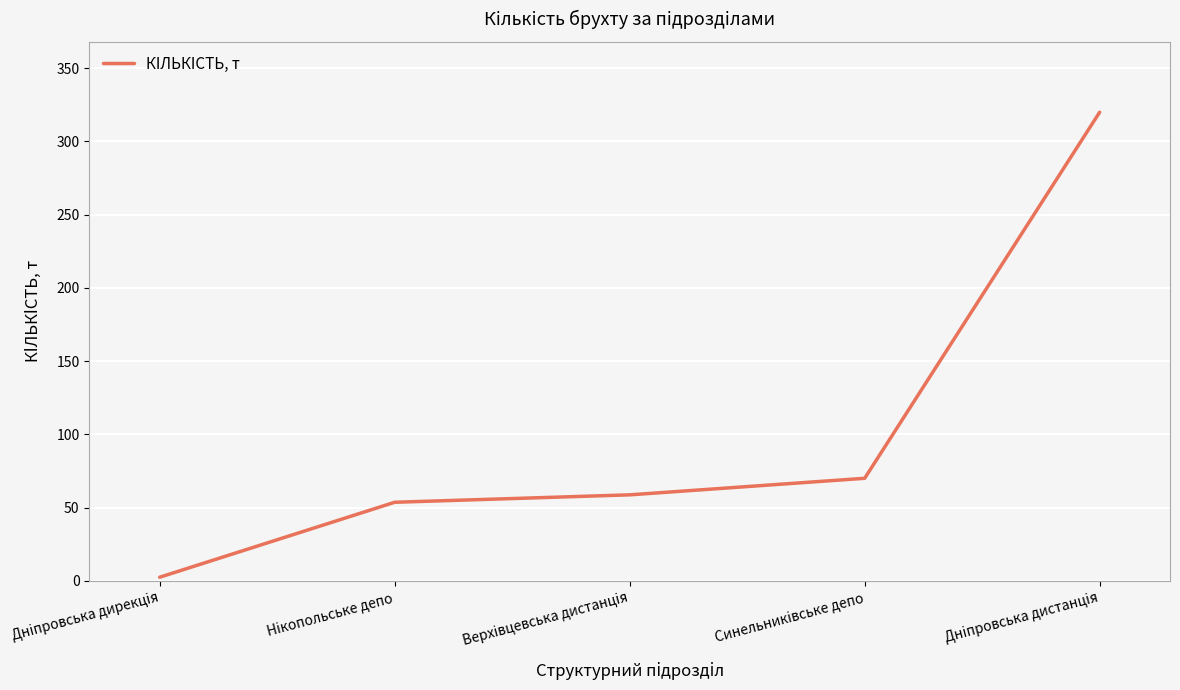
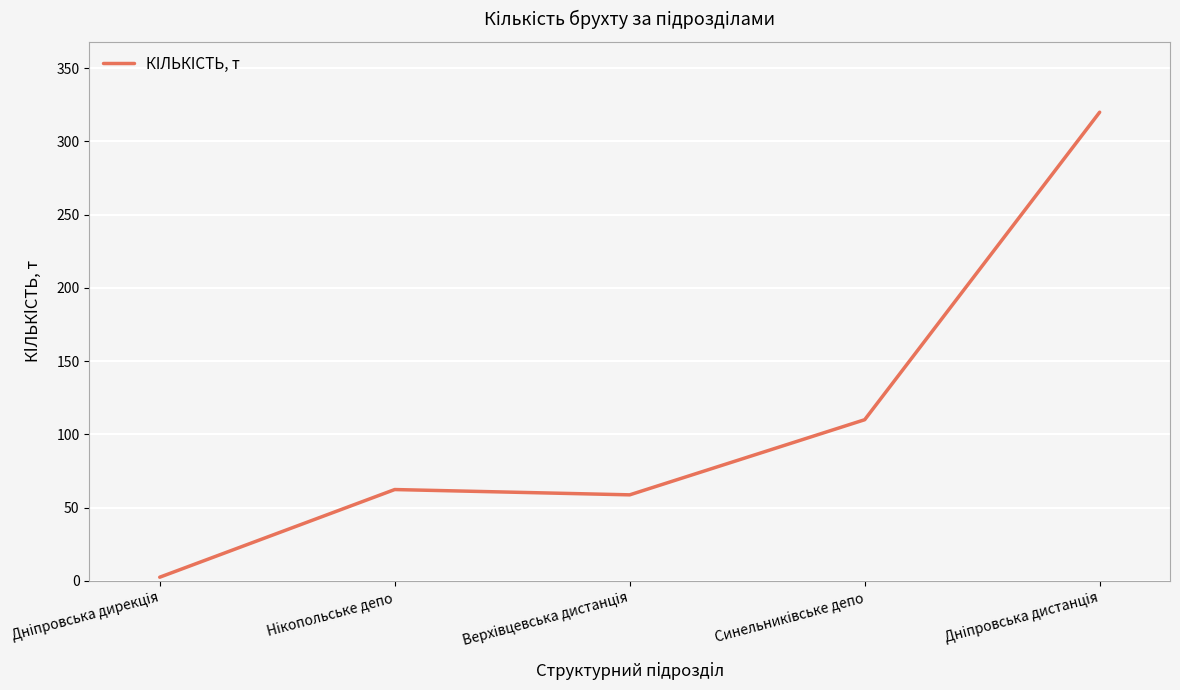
Нікопольське депо: 54 -> 62
Синельниківське депо: 70 -> 110
